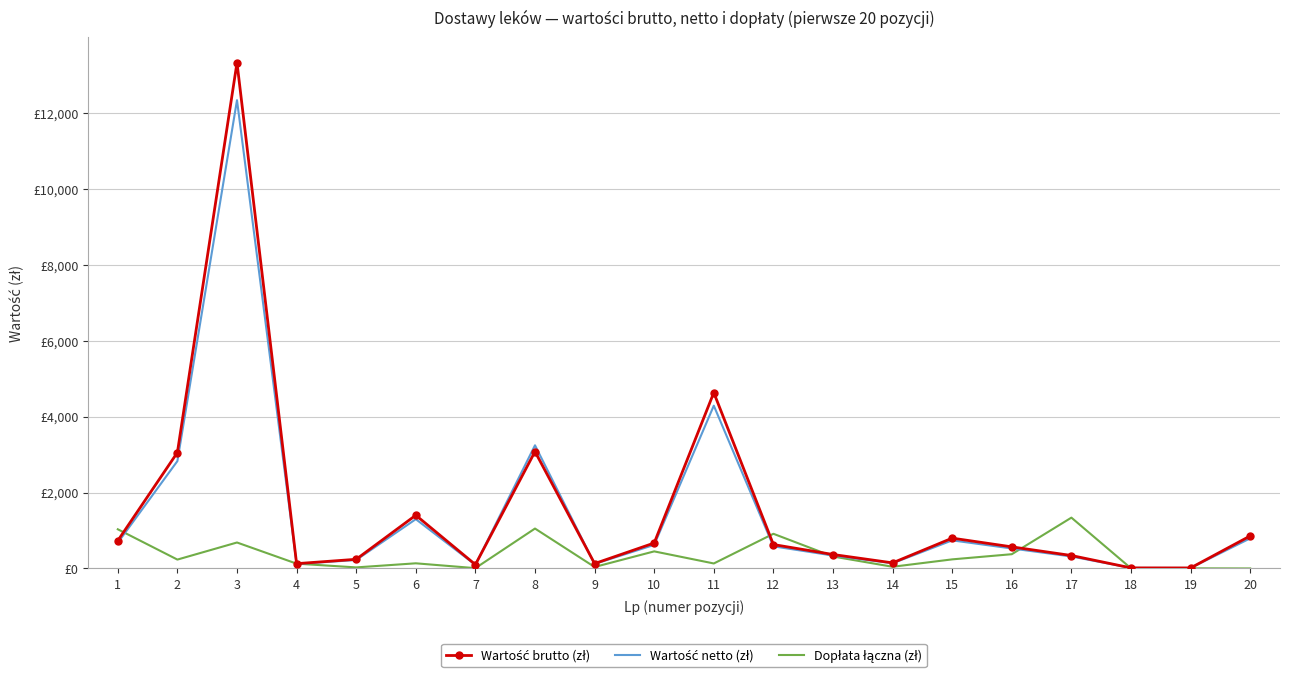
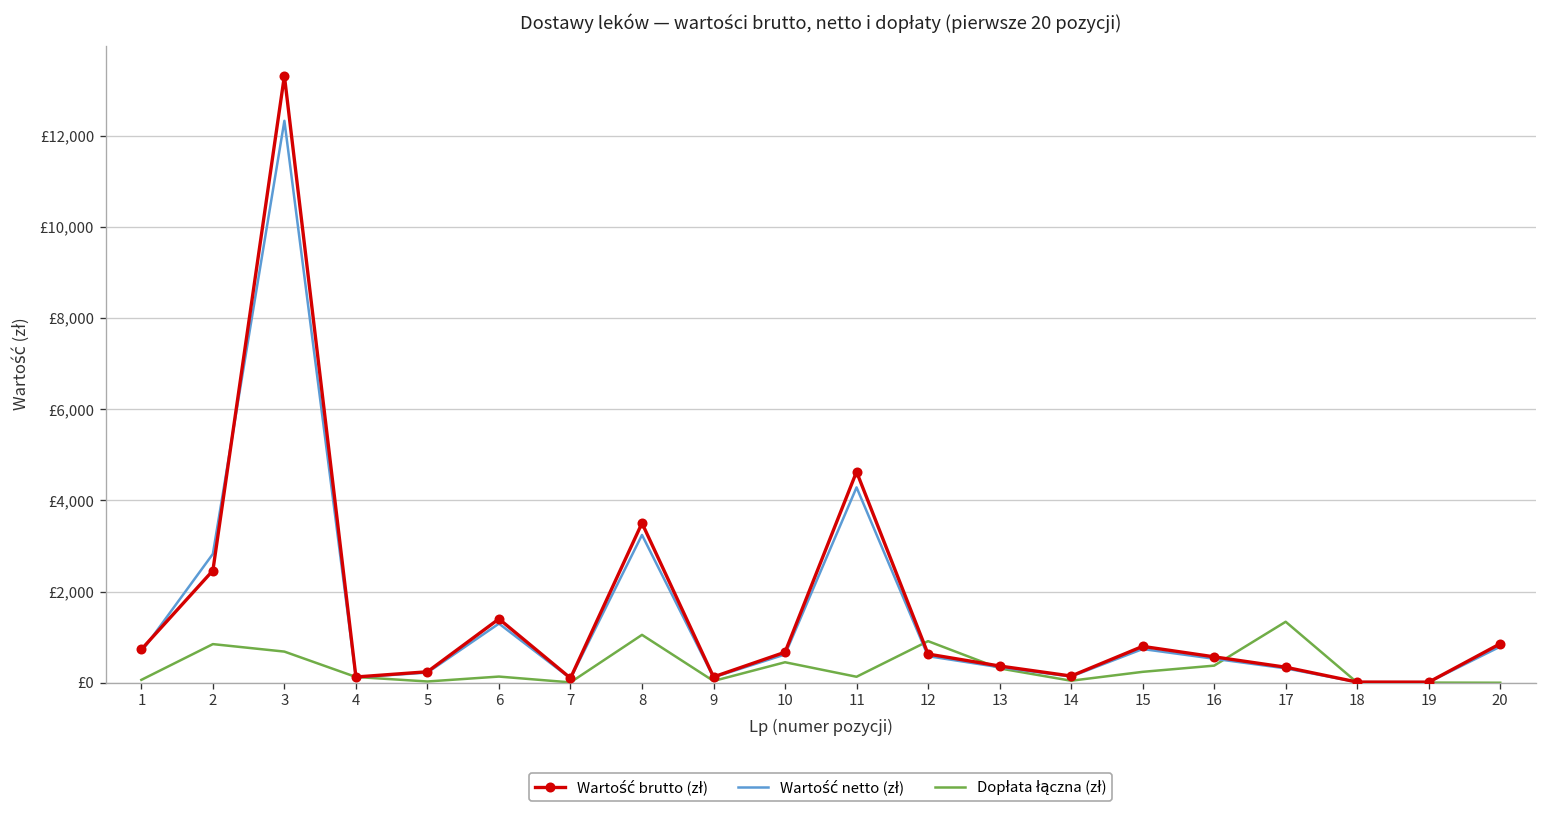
Dopłata łączna (zł), 1: £1,000 -> £100
Wartość brutto (zł), 2: £3,100 -> £2,500
Dopłata łączna (zł), 2: £200 -> £800
Wartość brutto (zł), 8: £3,100 -> £3,500
